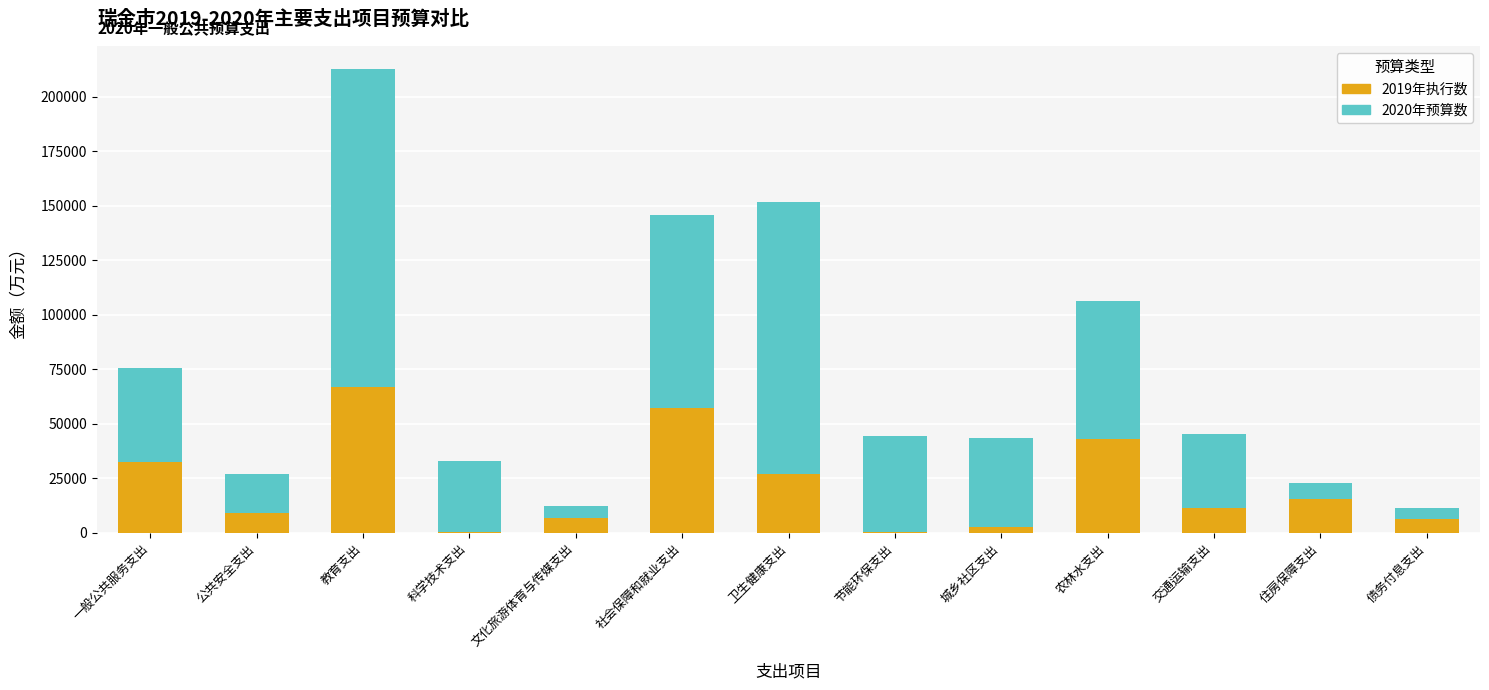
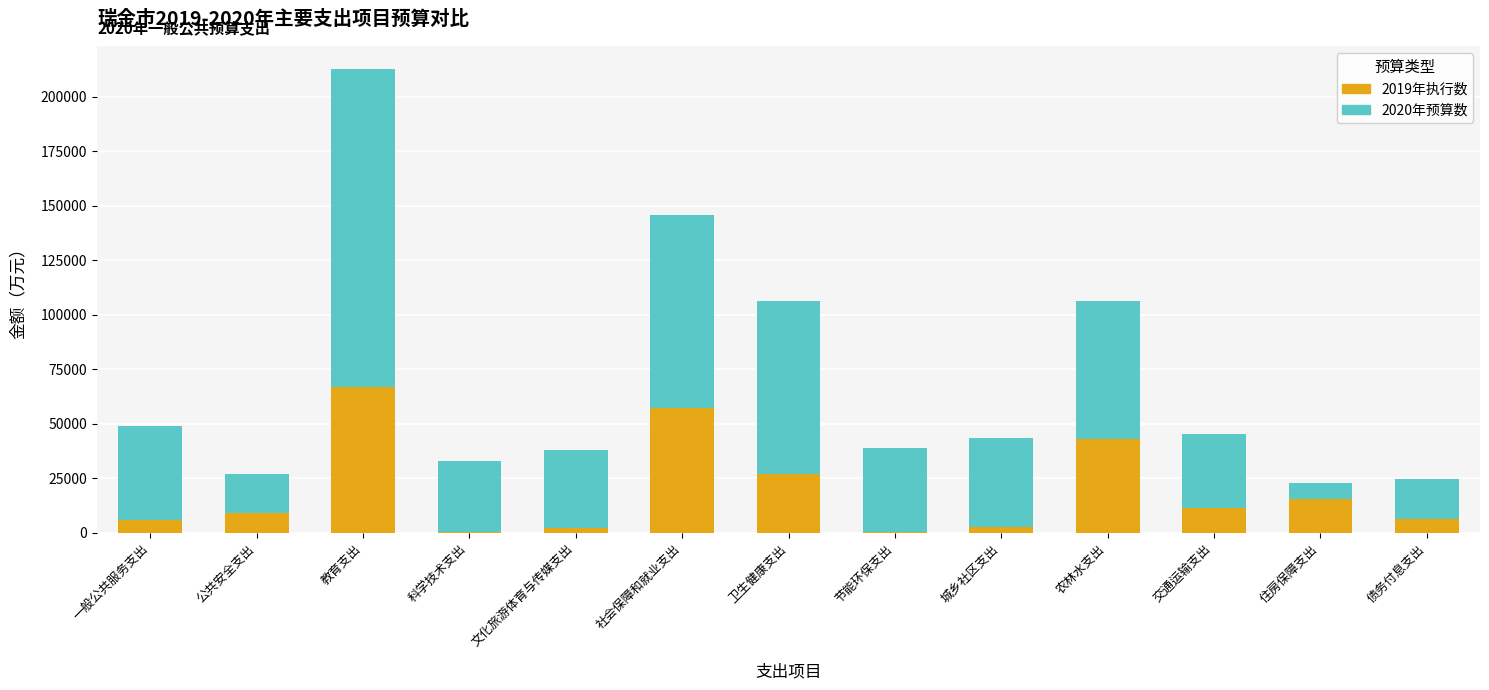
2019年执行数, 一般公共服务支出: 33000 -> 6000
2019年执行数, 文化旅游体育与传媒支出: 7000 -> 2000
2020年预算数, 文化旅游体育与传媒支出: 6000 -> 36000
2020年预算数, 卫生健康支出: 124000 -> 79000
2020年预算数, 节能环保支出: 44000 -> 39000
2020年预算数, 债务付息支出: 5000 -> 18000
